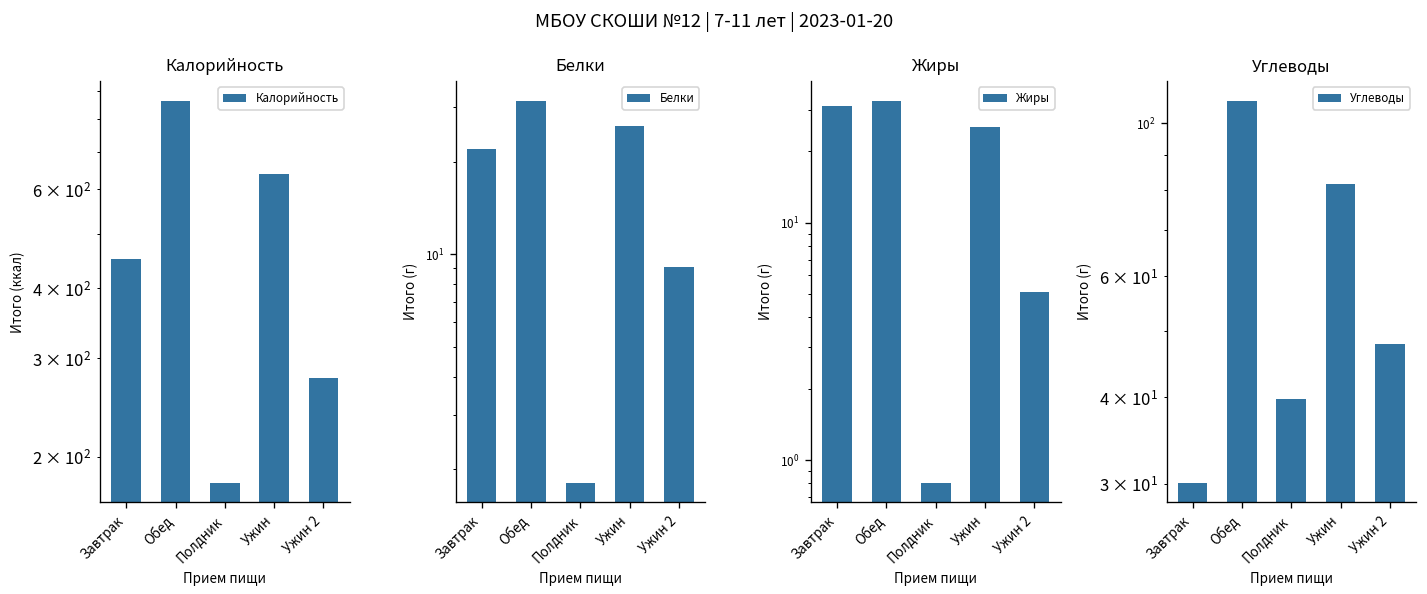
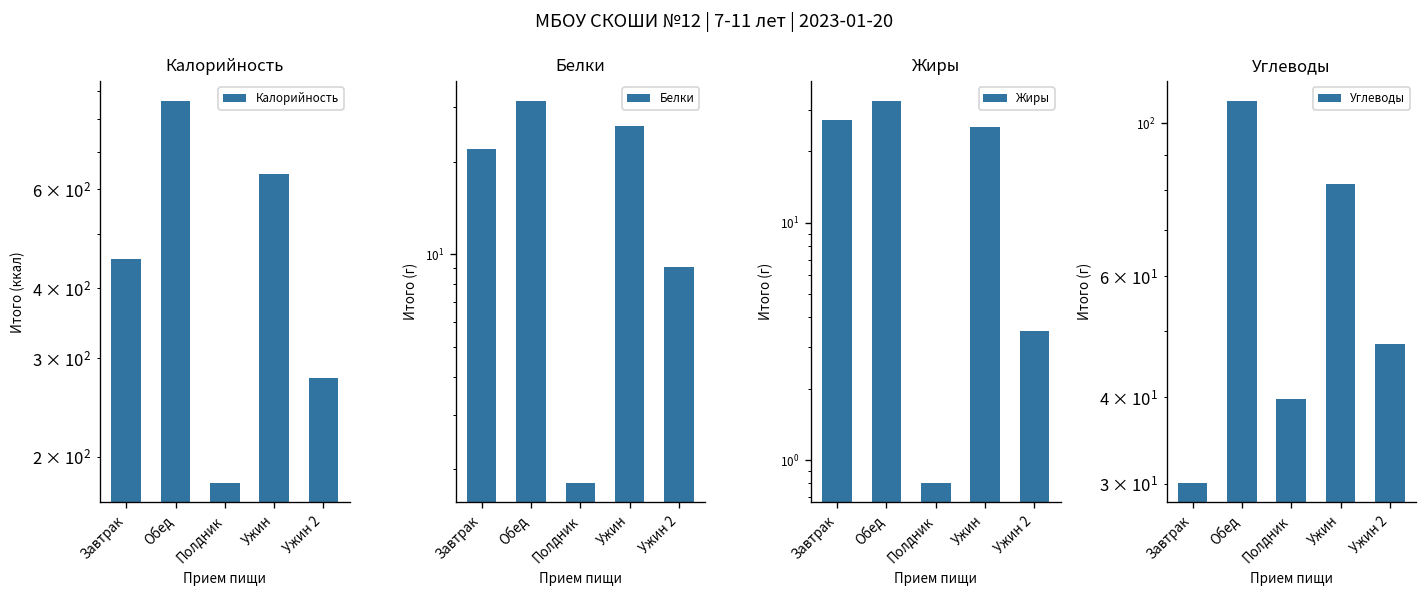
Жиры, Завтрак: 31 -> 27
Жиры, Ужин 2: 5.1 -> 3.5
